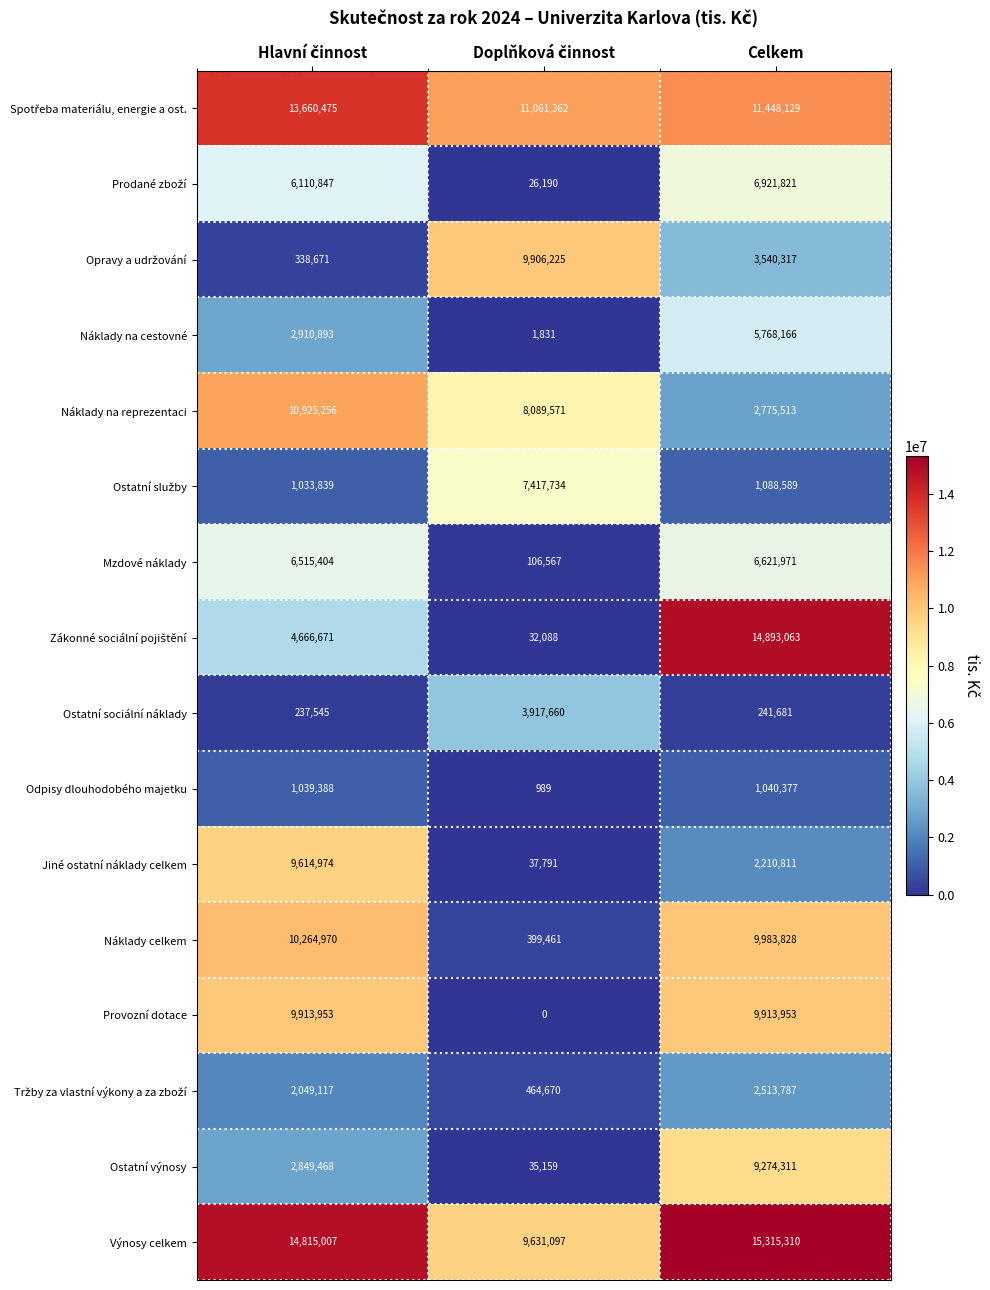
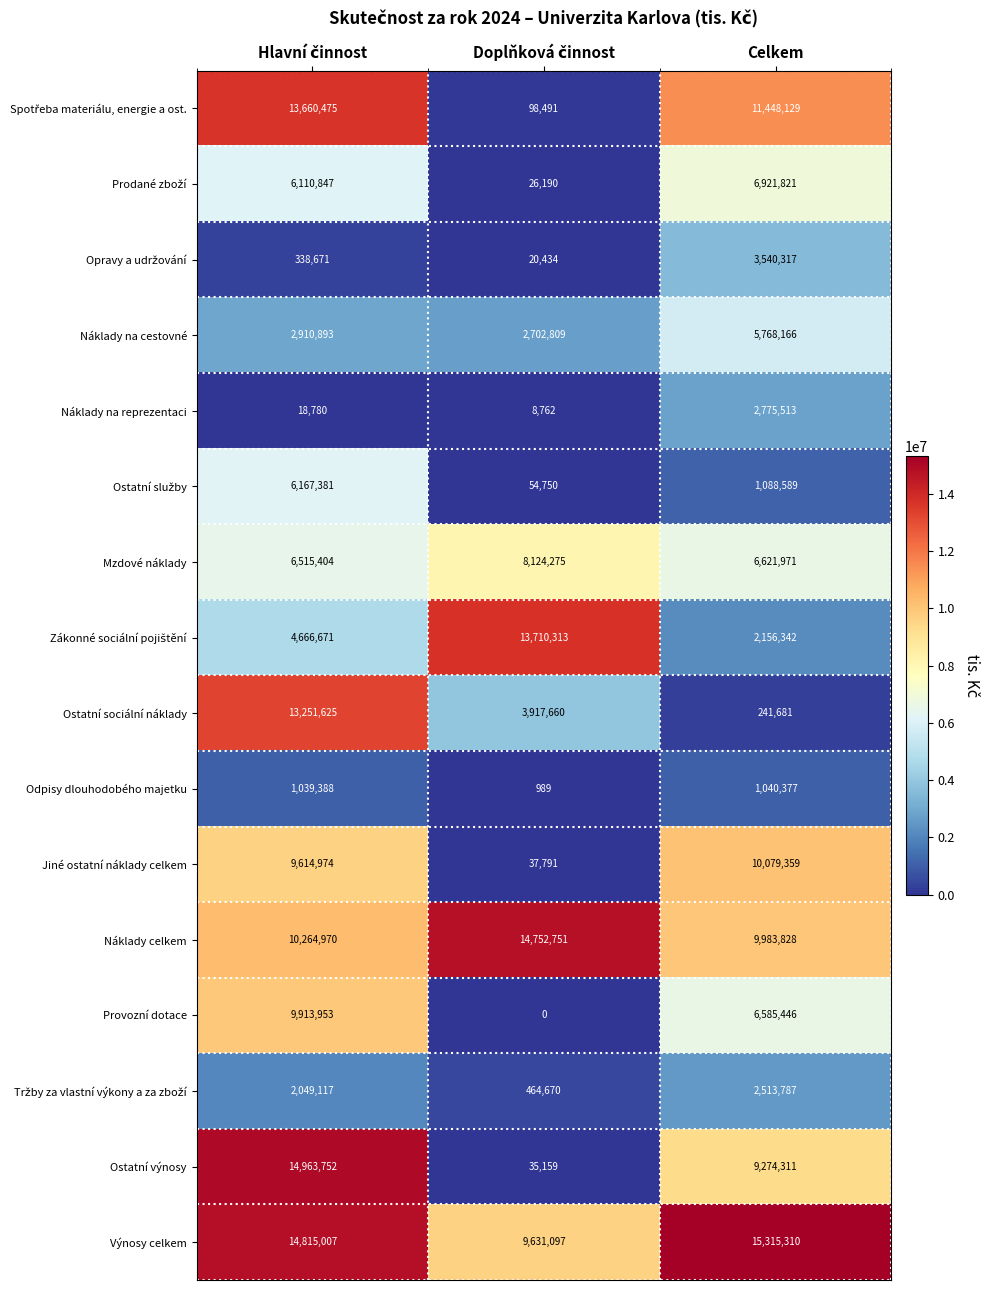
Spotřeba materiálu, energie a ost., Doplňková činnost: 11,061,362 -> 98,491
Opravy a udržování, Doplňková činnost: 9,906,225 -> 20,434
Náklady na cestovné, Doplňková činnost: 1,831 -> 2,702,809
Náklady na reprezentaci, Hlavní činnost: 10,925,256 -> 18,780
Náklady na reprezentaci, Doplňková činnost: 8,089,571 -> 8,762
Ostatní služby, Hlavní činnost: 1,033,839 -> 6,167,381
Ostatní služby, Doplňková činnost: 7,417,734 -> 54,750
Mzdové náklady, Doplňková činnost: 106,567 -> 8,124,275
Zákonné sociální pojištění, Doplňková činnost: 32,088 -> 13,710,313
Zákonné sociální pojištění, Celkem: 14,893,063 -> 2,156,342
Ostatní sociální náklady, Hlavní činnost: 237,545 -> 13,251,625
Jiné ostatní náklady celkem, Celkem: 2,210,811 -> 10,079,359
Náklady celkem, Doplňková činnost: 399,461 -> 14,752,751
Provozní dotace, Celkem: 9,913,953 -> 6,585,446
Ostatní výnosy, Hlavní činnost: 2,849,468 -> 14,963,752
